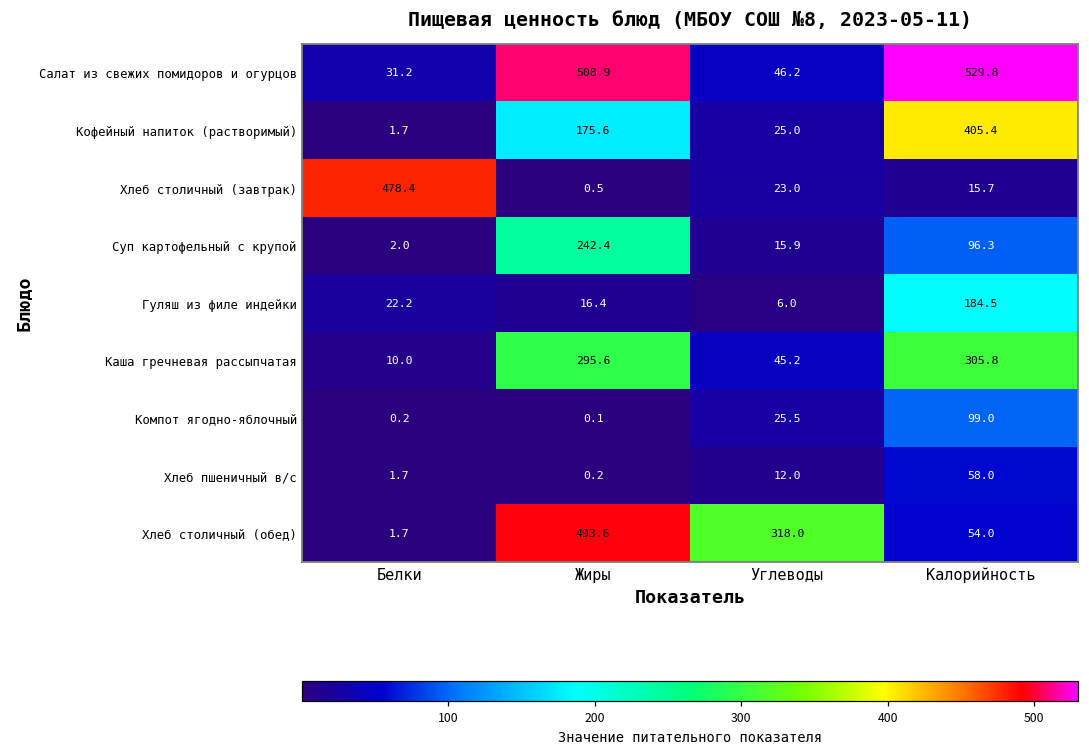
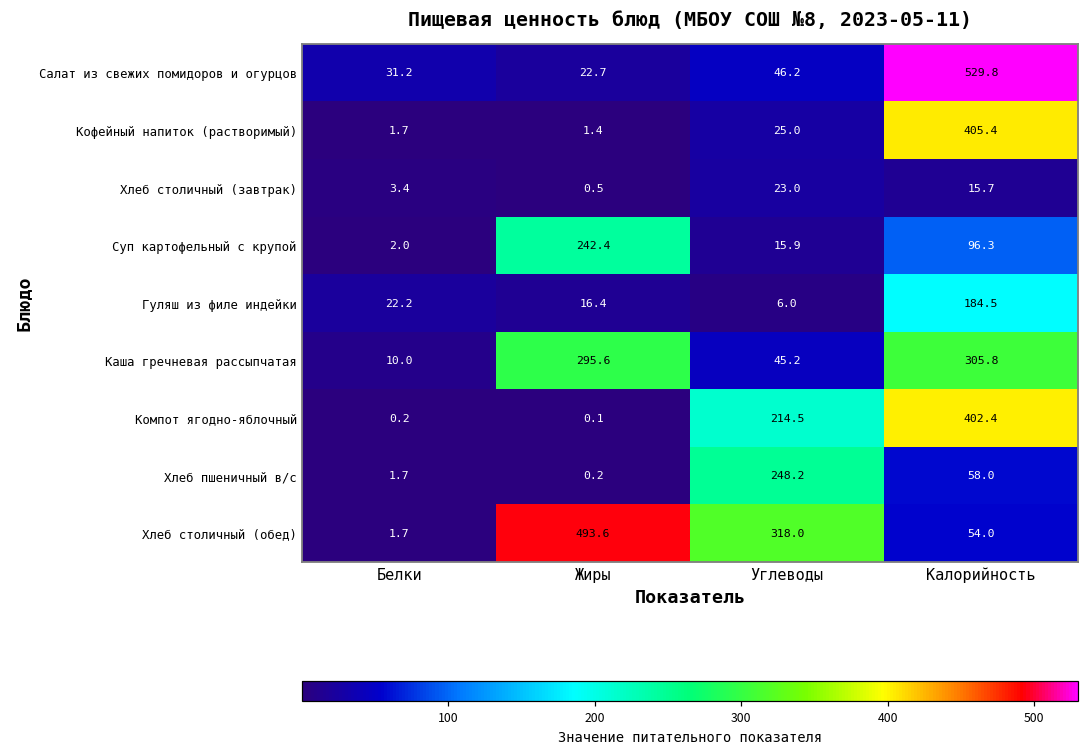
Салат из свежих помидоров и огурцов, Жиры: 508.9 -> 22.7
Кофейный напиток (растворимый), Жиры: 175.6 -> 1.4
Хлеб столичный (завтрак), Белки: 478.4 -> 3.4
Компот ягодно-яблочный, Углеводы: 25.5 -> 214.5
Компот ягодно-яблочный, Калорийность: 99.0 -> 402.4
Хлеб пшеничный в/с, Углеводы: 12.0 -> 248.2
